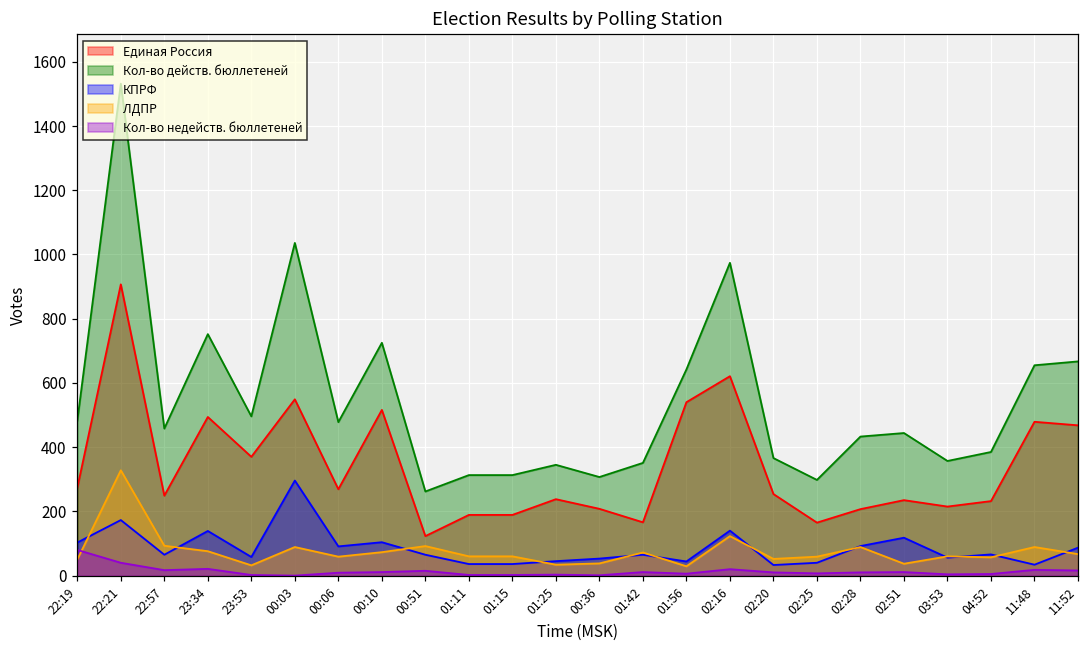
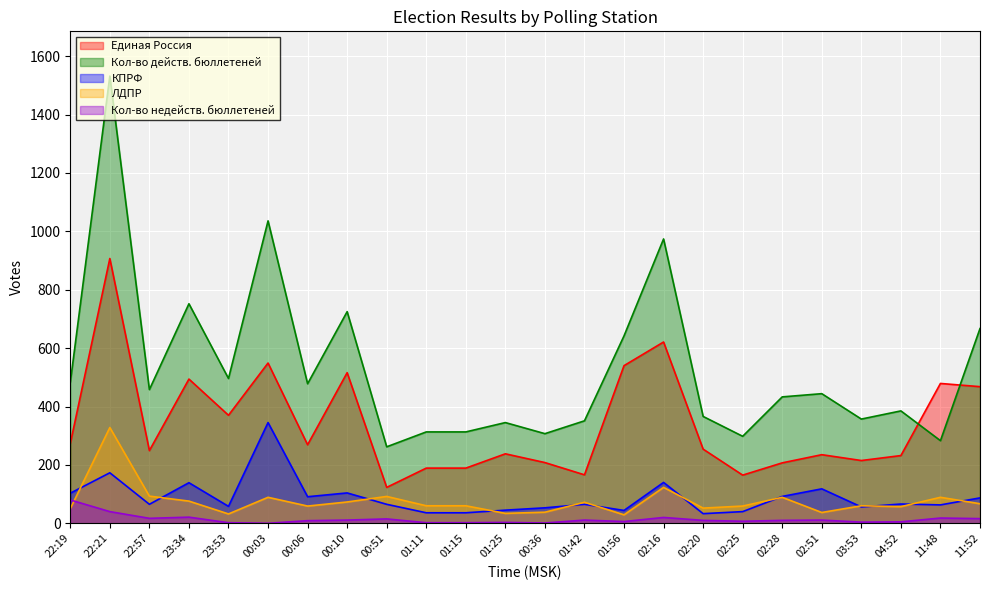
КПРФ, 00:03: 300 -> 350
Кол-во действ. бюллетеней, 11:48: 660 -> 280
КПРФ, 11:48: 30 -> 60
